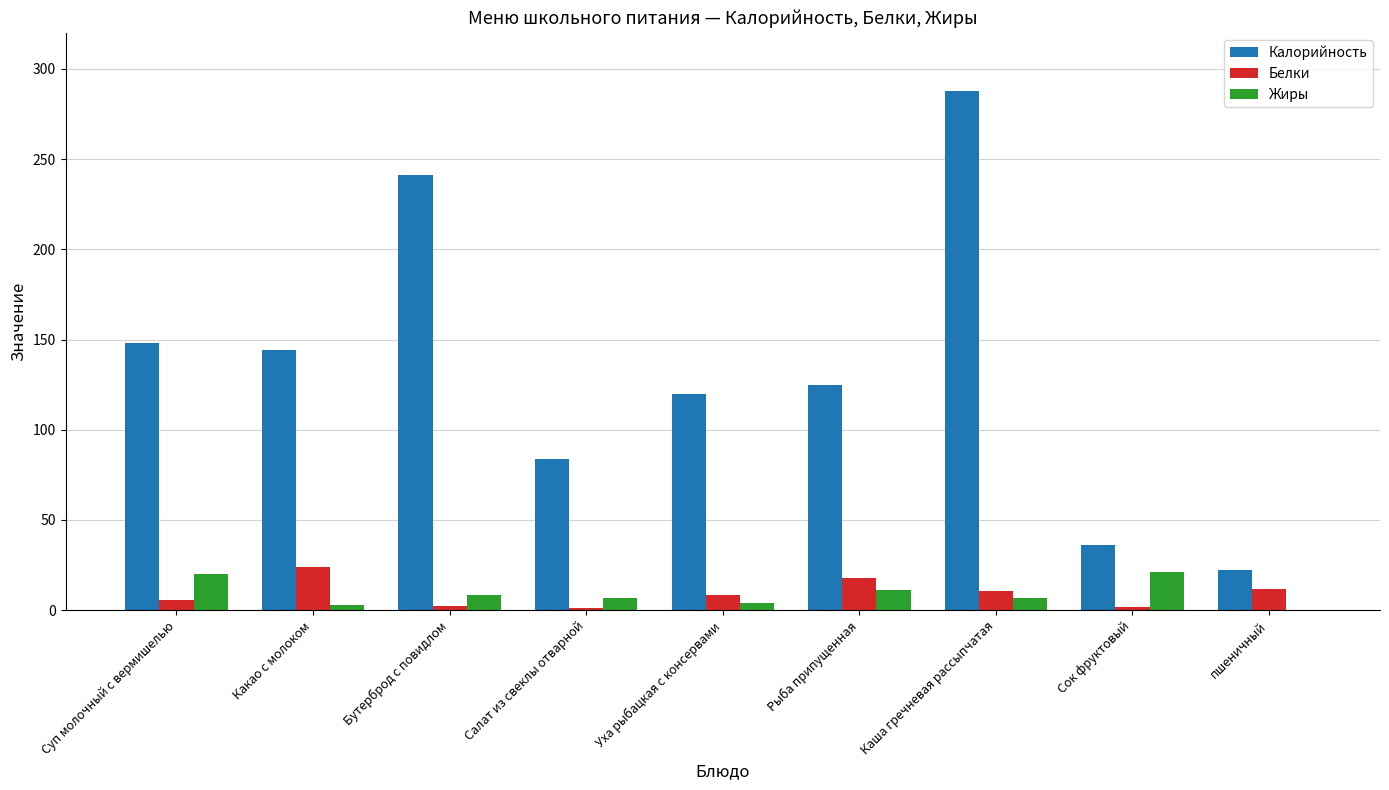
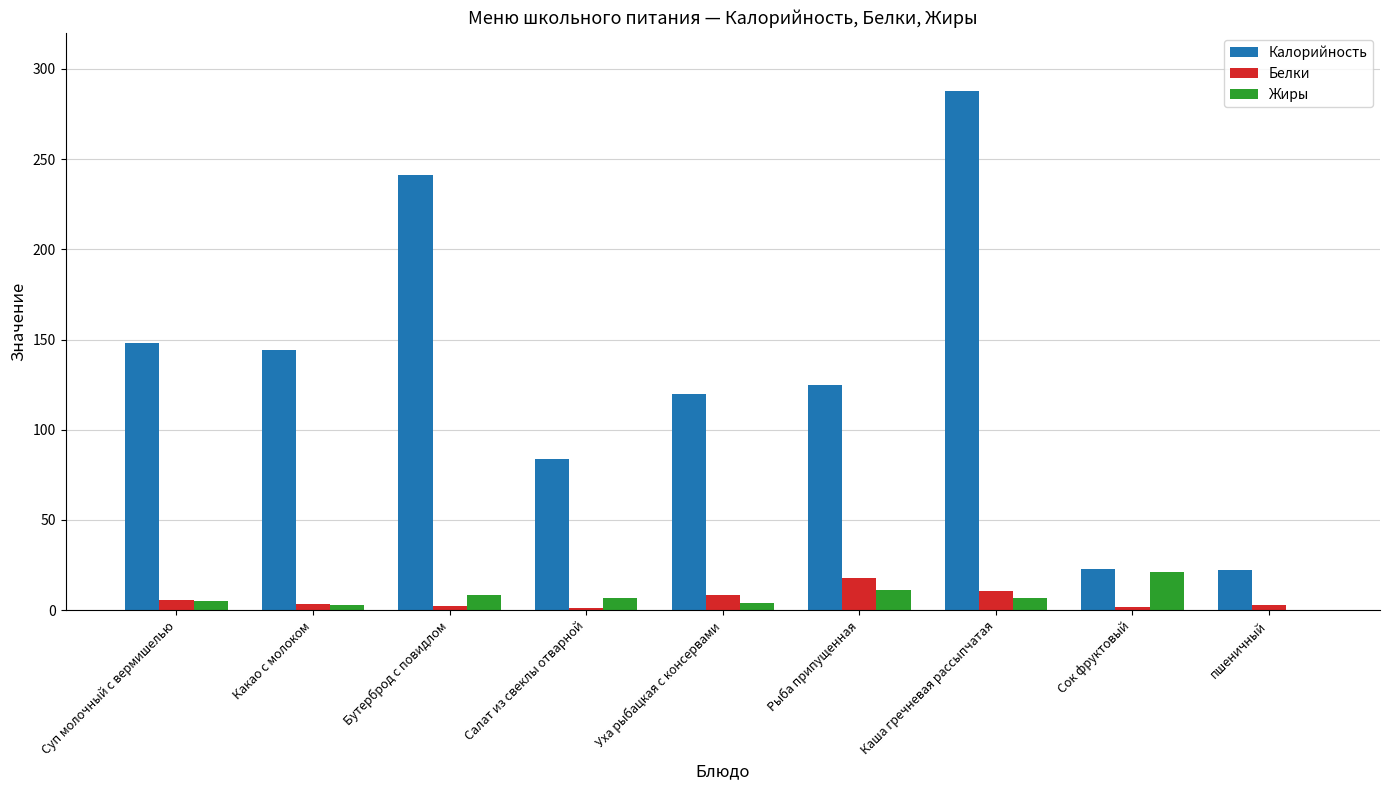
Жиры, Суп молочный с вермишелью: 20 -> 5
Белки, Какао с молоком: 24 -> 3
Калорийность, Сок фруктовый: 36 -> 23
Белки, пшеничный: 12 -> 3
